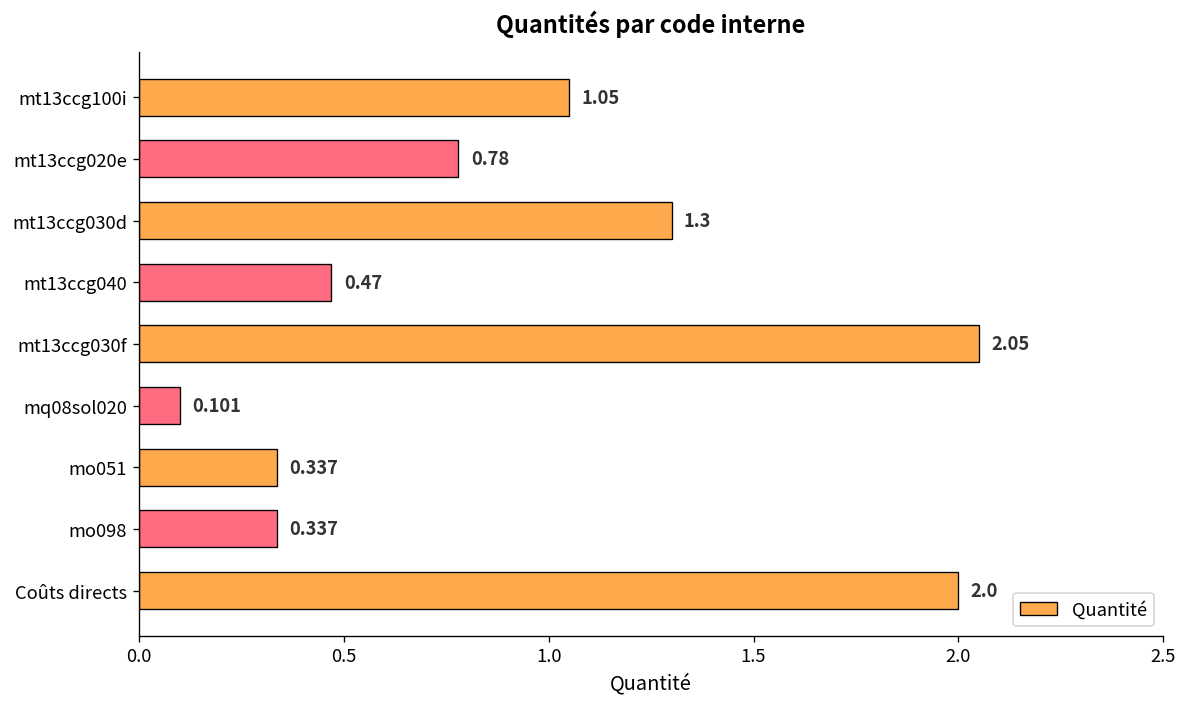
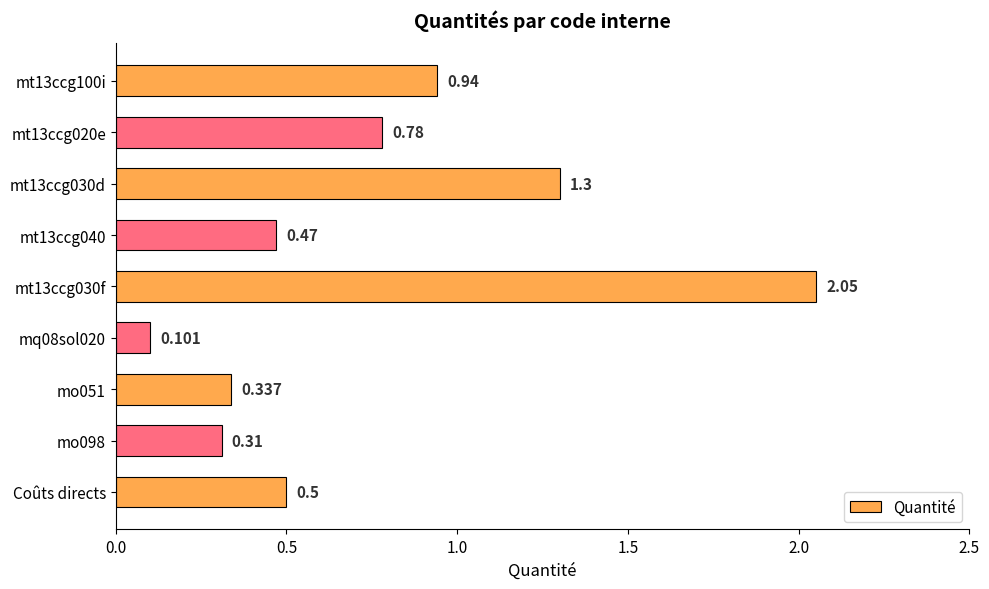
mt13ccg100i: 1.05 -> 0.94
mo098: 0.337 -> 0.31
Coûts directs: 2.0 -> 0.5
